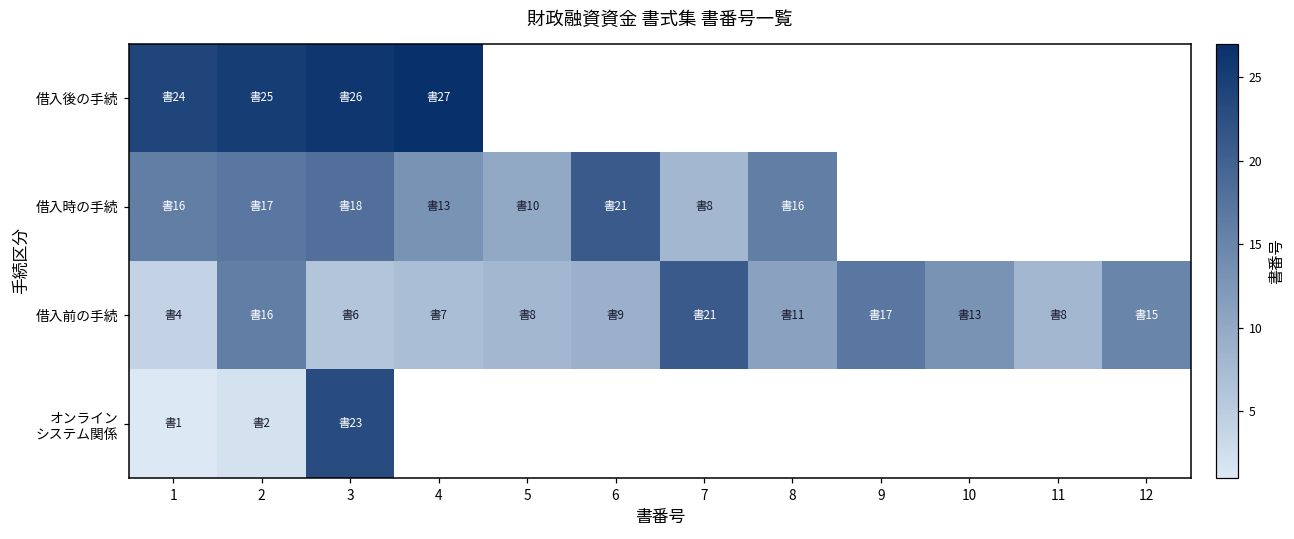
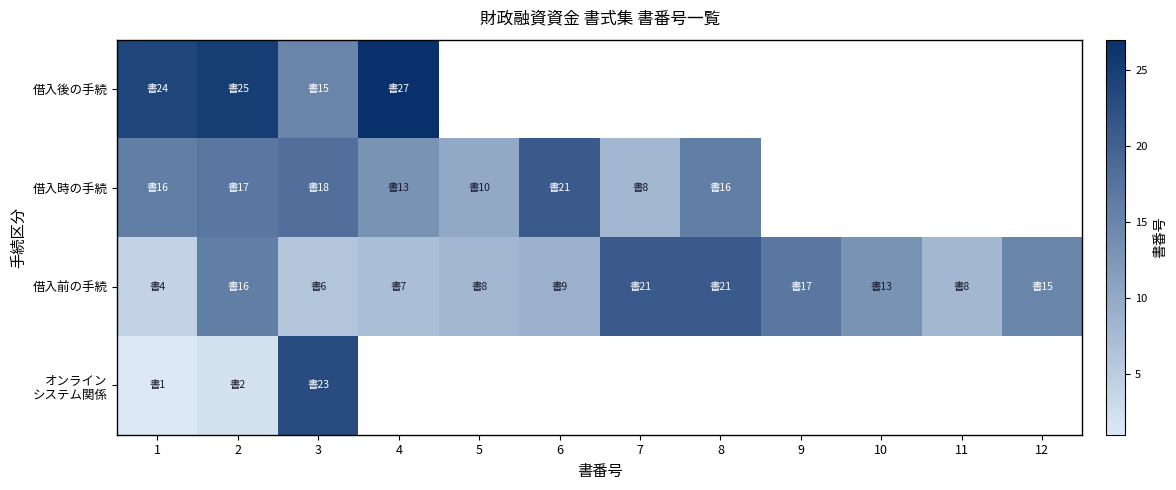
借入後の手続, 3: 26 -> 15
借入前の手続, 8: 11 -> 21
